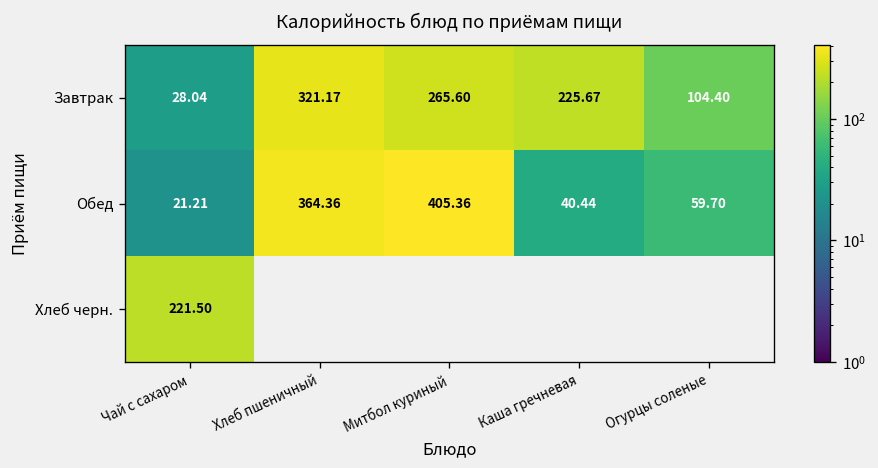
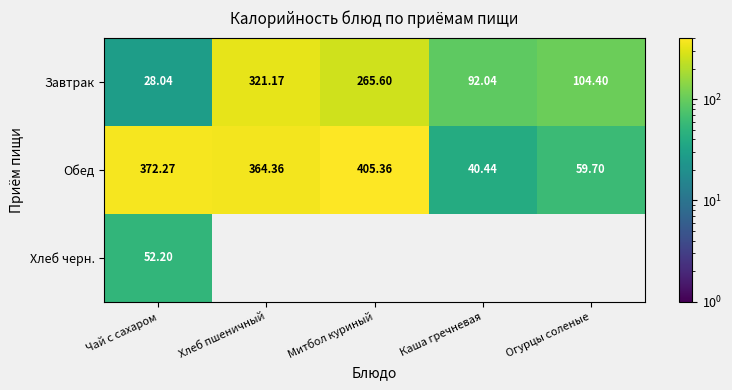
Завтрак, Каша гречневая: 225.67 -> 92.04
Обед, Чай с сахаром: 21.21 -> 372.27
Хлеб черн., Чай с сахаром: 221.50 -> 52.20
